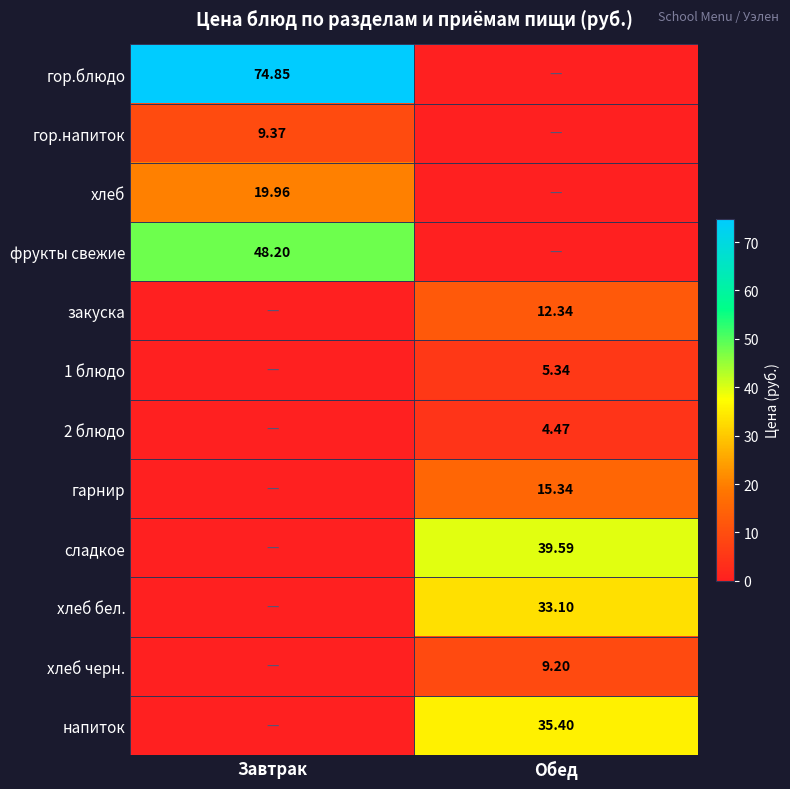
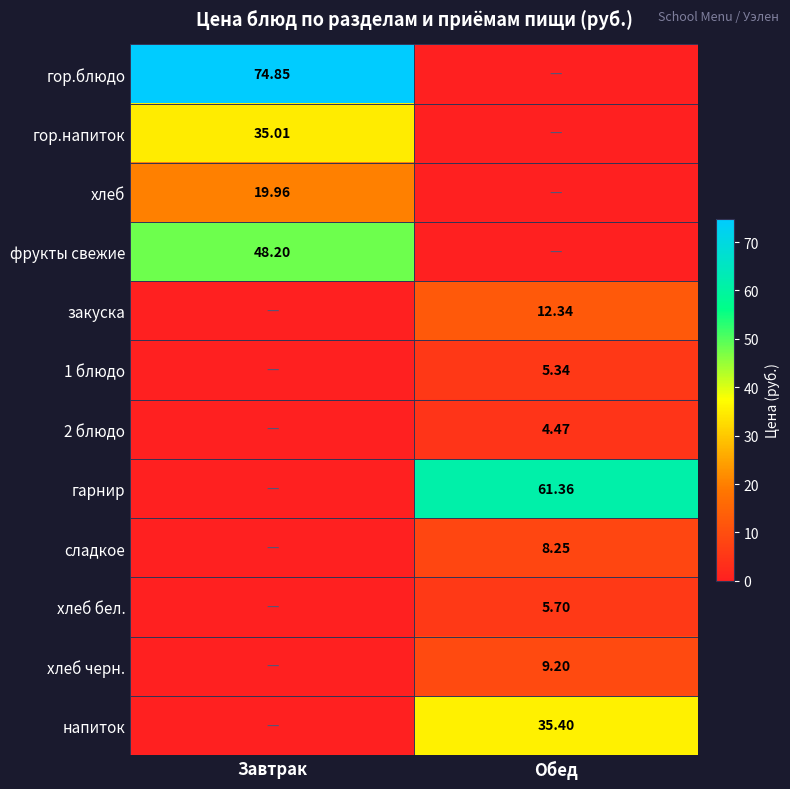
гор.напиток, Завтрак: 9.37 -> 35.01
гарнир, Обед: 15.34 -> 61.36
сладкое, Обед: 39.59 -> 8.25
хлеб бел., Обед: 33.10 -> 5.70
